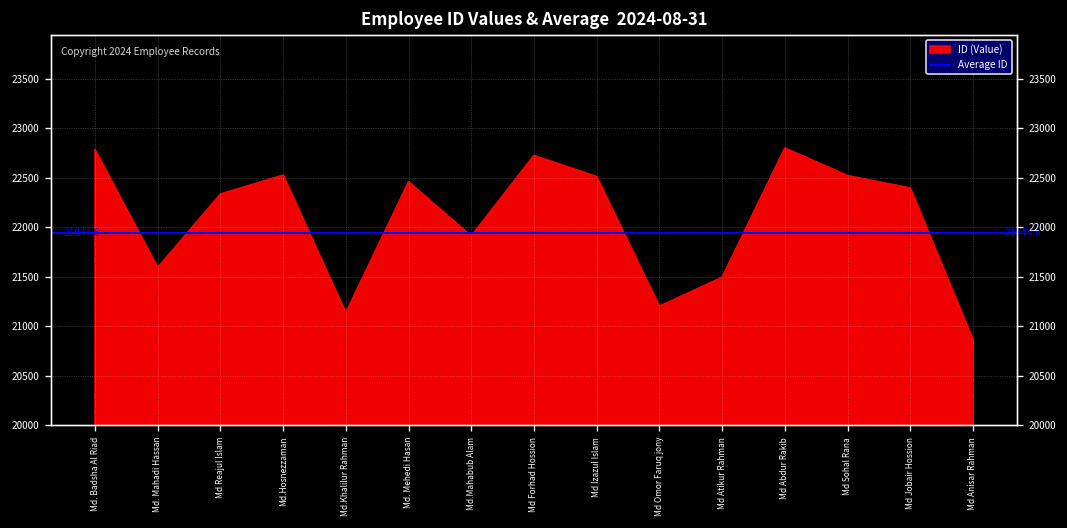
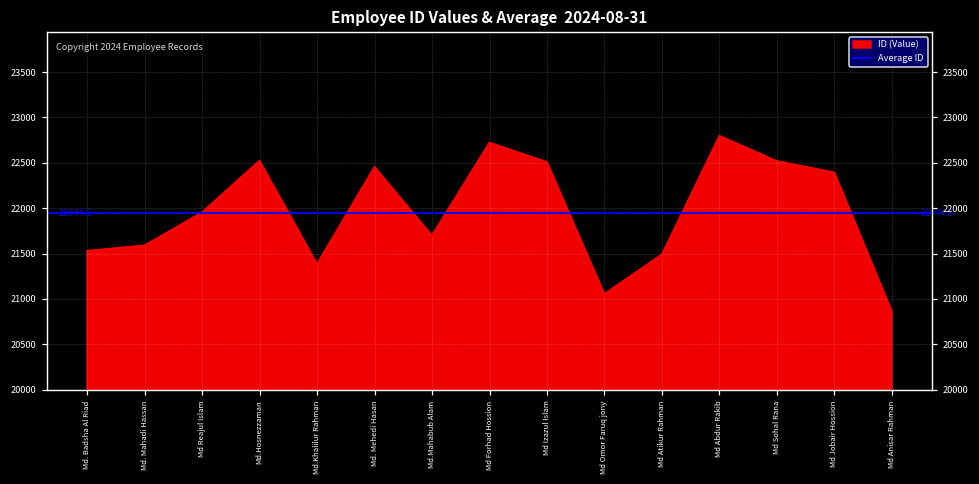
Md. Badsha Al Riad: 22800 -> 21500
Md Reajul Islam: 22300 -> 22000
Md.Khalilur Rahman: 21100 -> 21400
Md.Mahabub Alam: 21900 -> 21700
Md Omor Faruq jony: 21200 -> 21100
